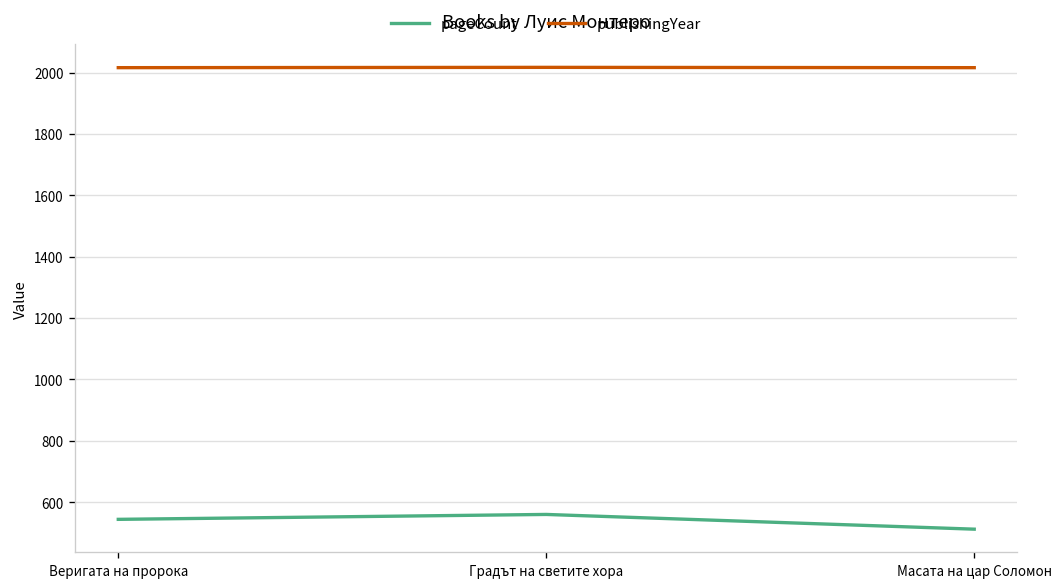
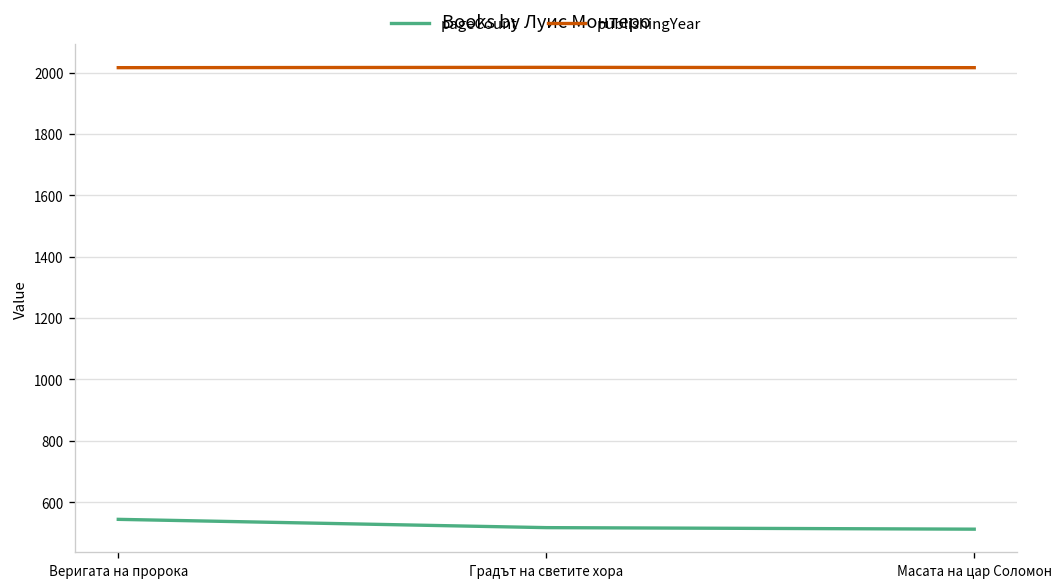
pageCount, Градът на светите хора: 560 -> 520
